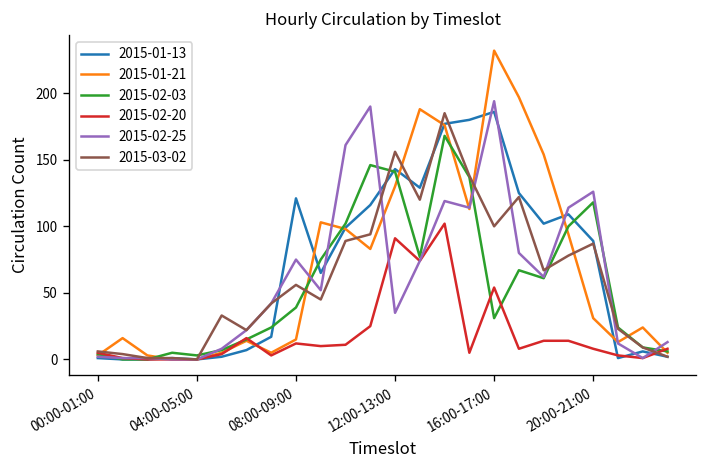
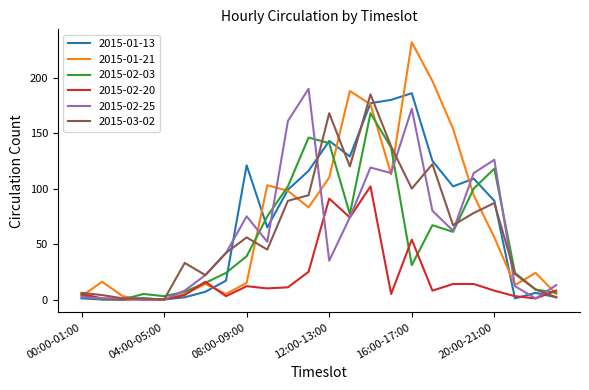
2015-01-21, 12:00-13:00: 130 -> 110
2015-03-02, 12:00-13:00: 156 -> 168
2015-02-25, 16:00-17:00: 194 -> 172
2015-01-21, 20:00-21:00: 31 -> 56
